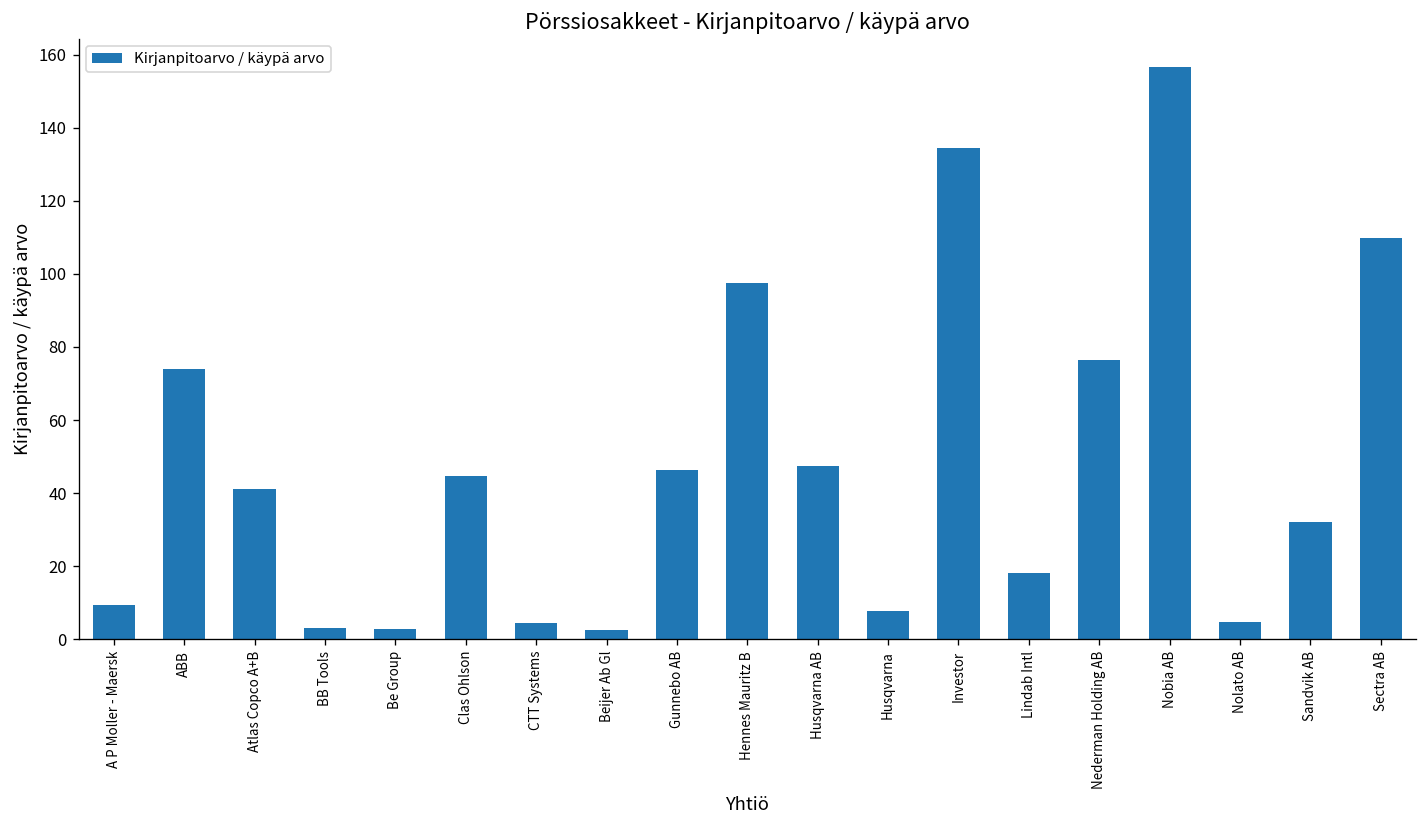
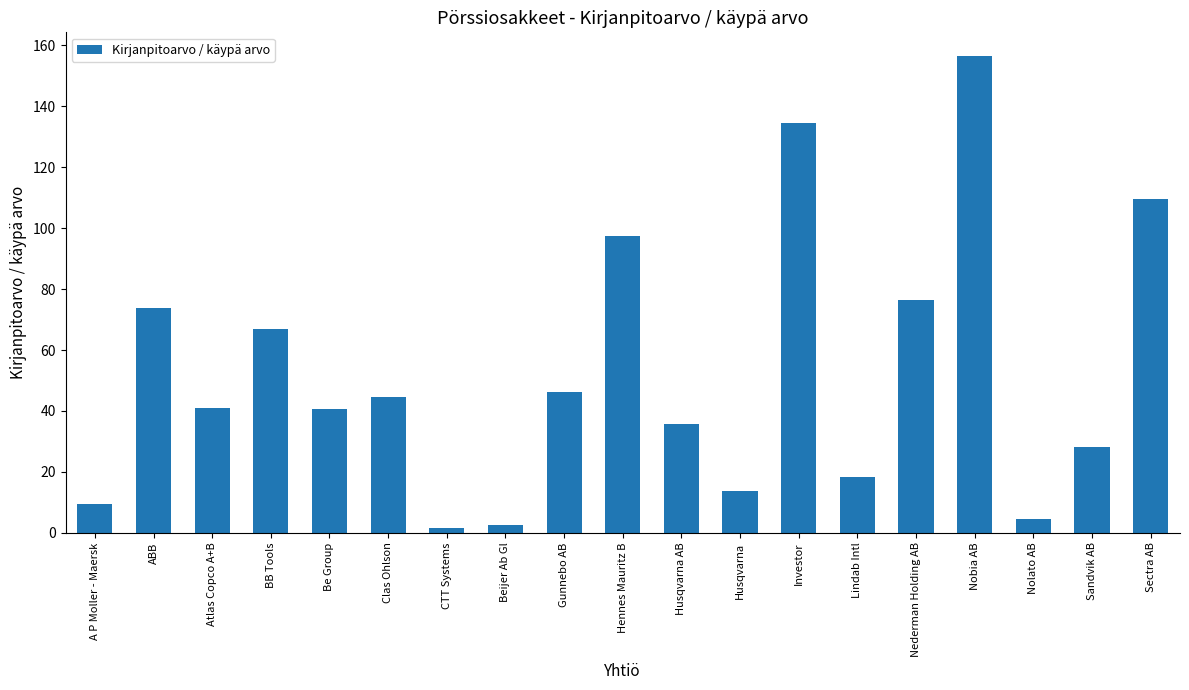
BB Tools: 3 -> 67
Be Group: 3 -> 40
CTT Systems: 5 -> 2
Husqvarna AB: 47 -> 36
Husqvarna: 8 -> 14
Sandvik AB: 32 -> 28
